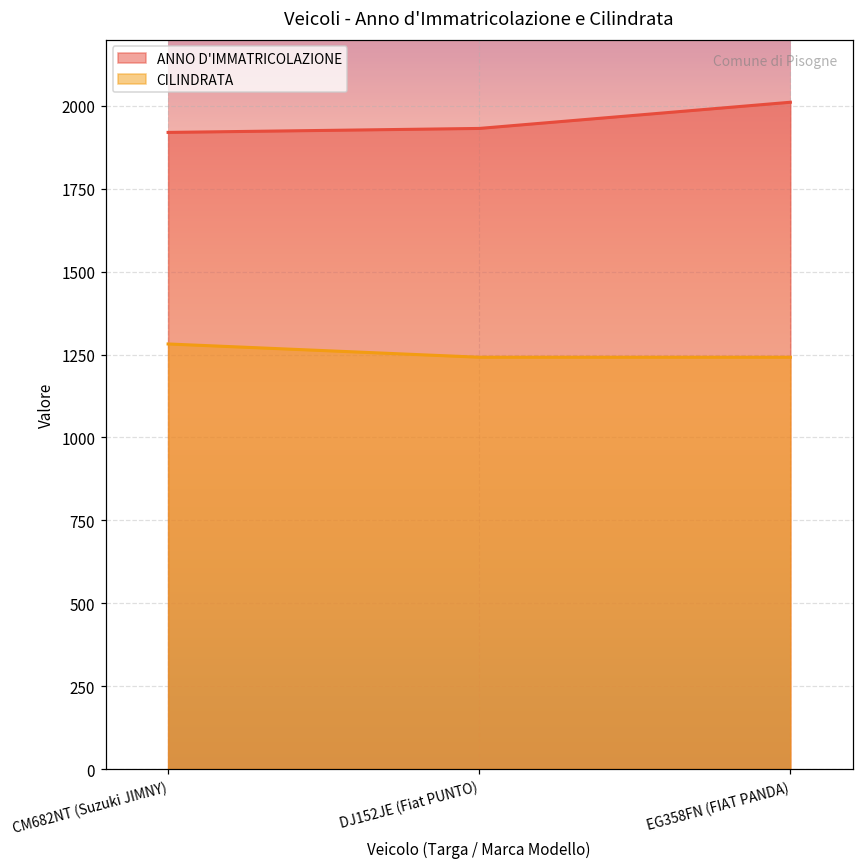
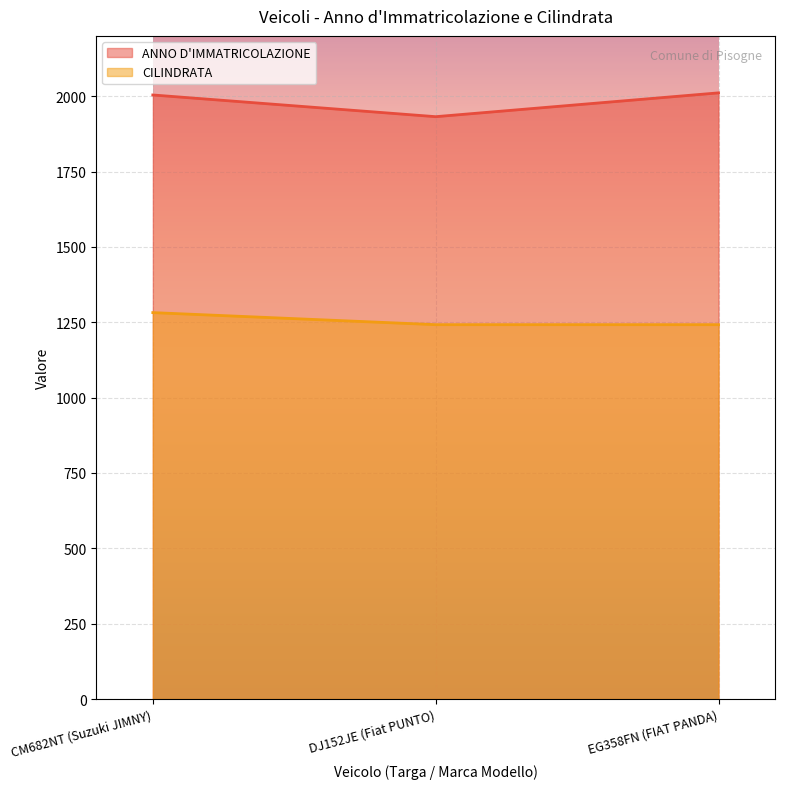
ANNO D'IMMATRICOLAZIONE, CM682NT (Suzuki JIMNY): 1920 -> 2000
